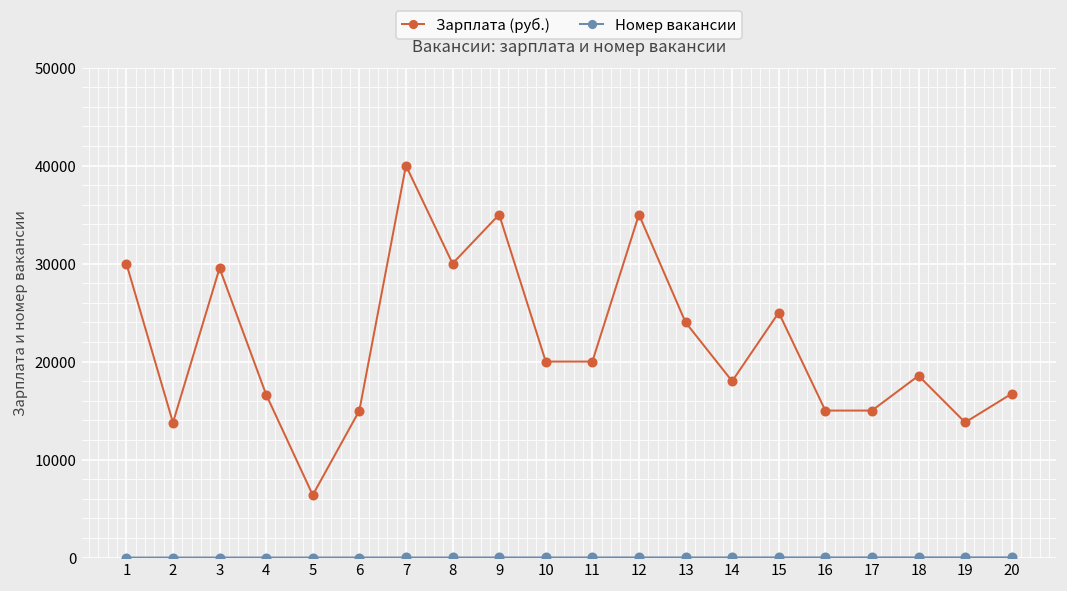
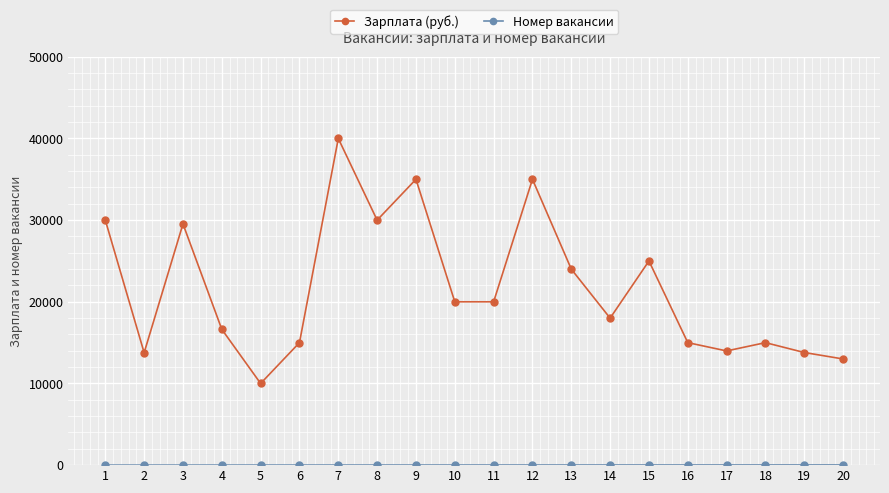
Зарплата (руб.), 5: 6000 -> 10000
Зарплата (руб.), 17: 15000 -> 14000
Зарплата (руб.), 18: 19000 -> 15000
Зарплата (руб.), 20: 17000 -> 13000
